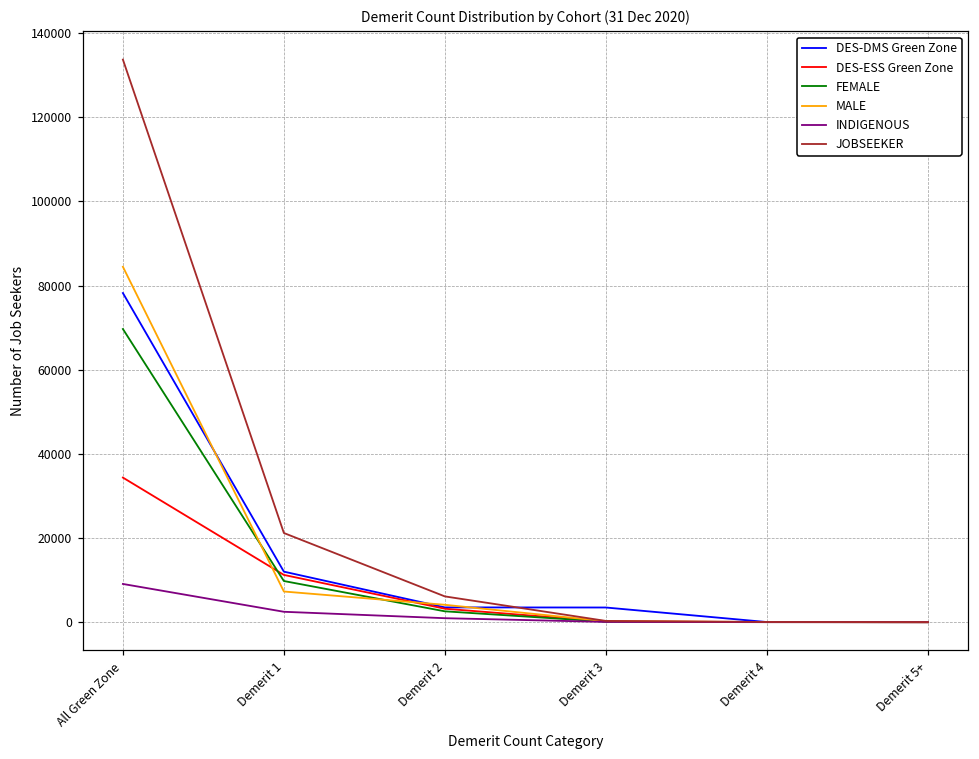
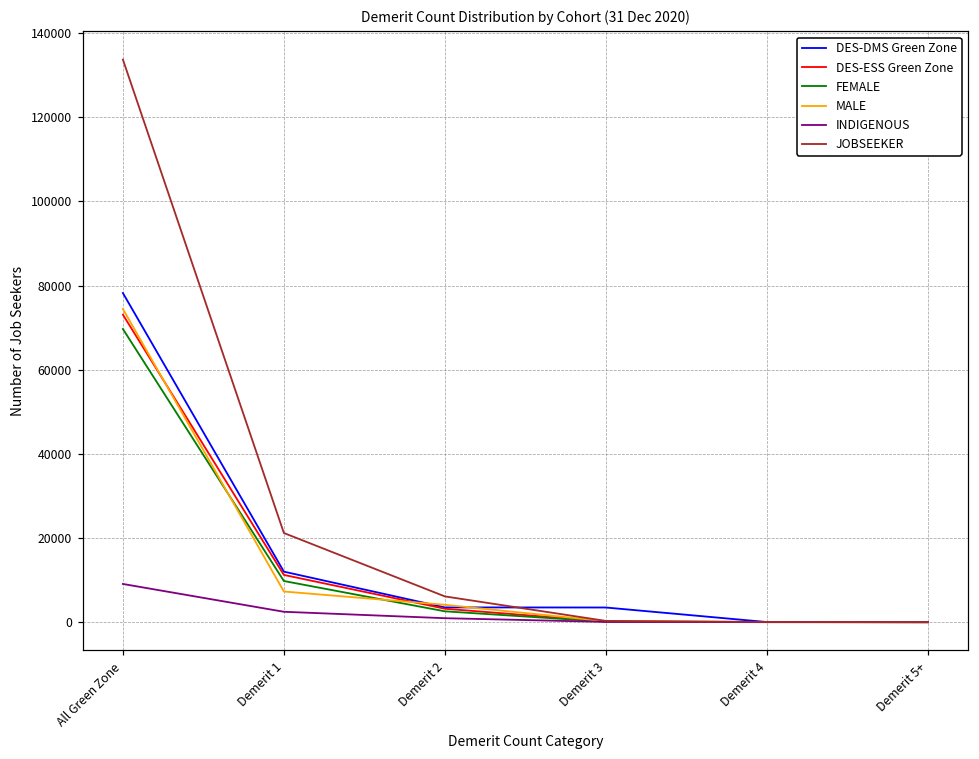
DES-ESS Green Zone, All Green Zone: 34000 -> 73000
MALE, All Green Zone: 84000 -> 74000
